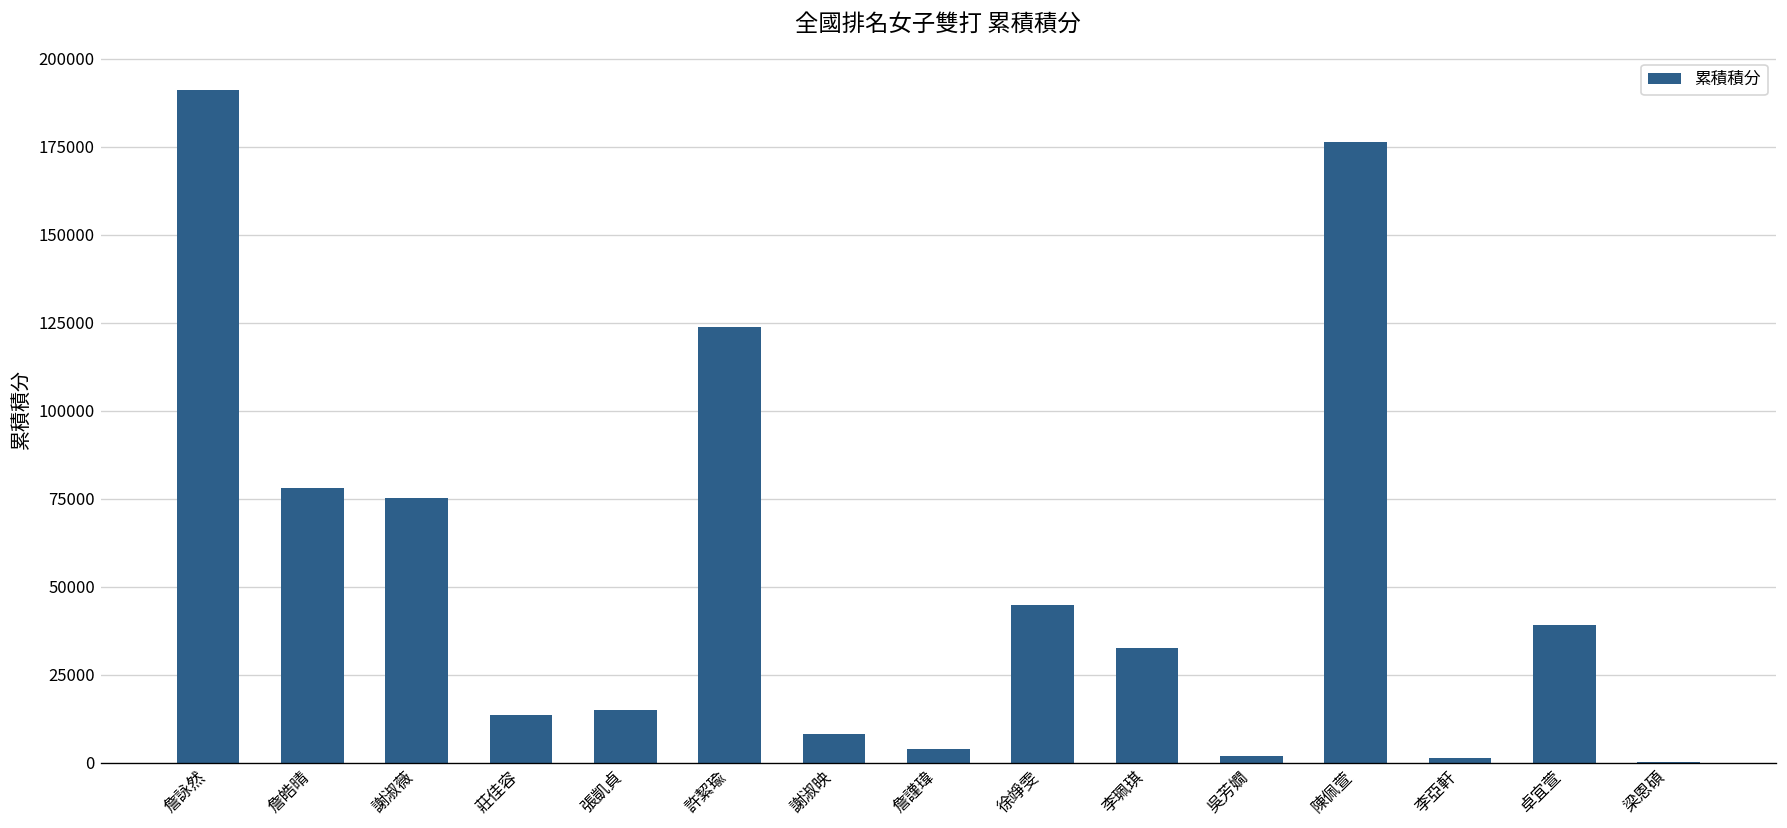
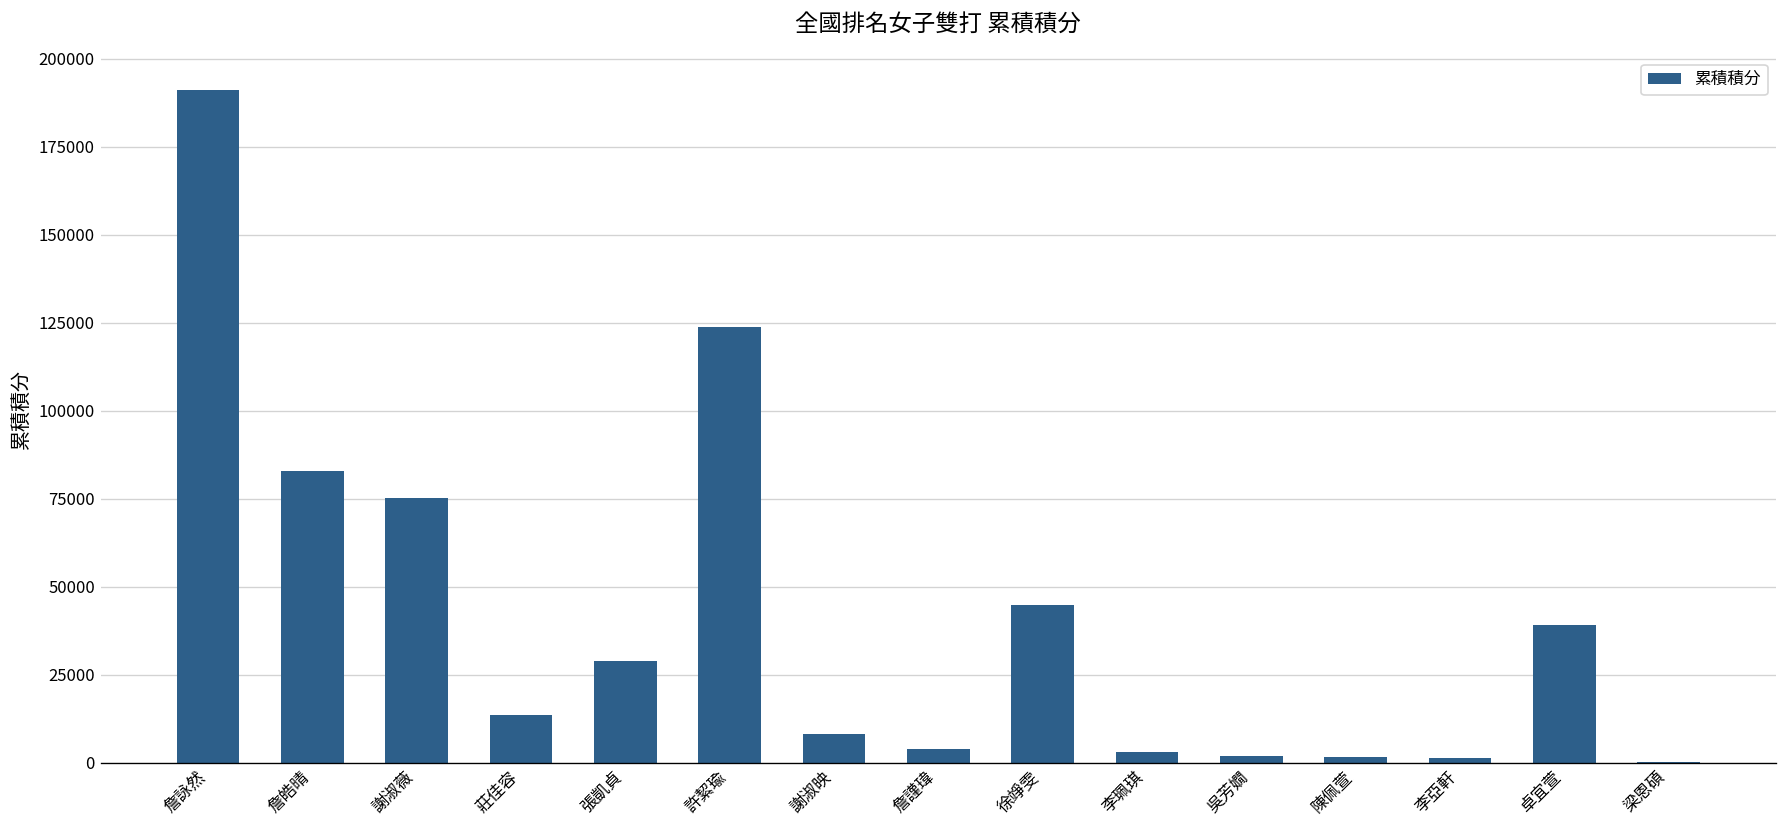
詹皓晴: 78000 -> 83000
張凱貞: 15000 -> 29000
李珮琪: 33000 -> 3000
陳佩萱: 177000 -> 2000
